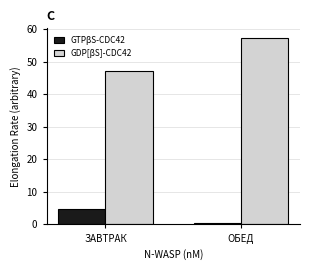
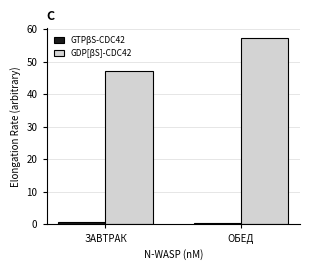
GTPβS-CDC42, ЗАВТРАК: 5 -> 1
